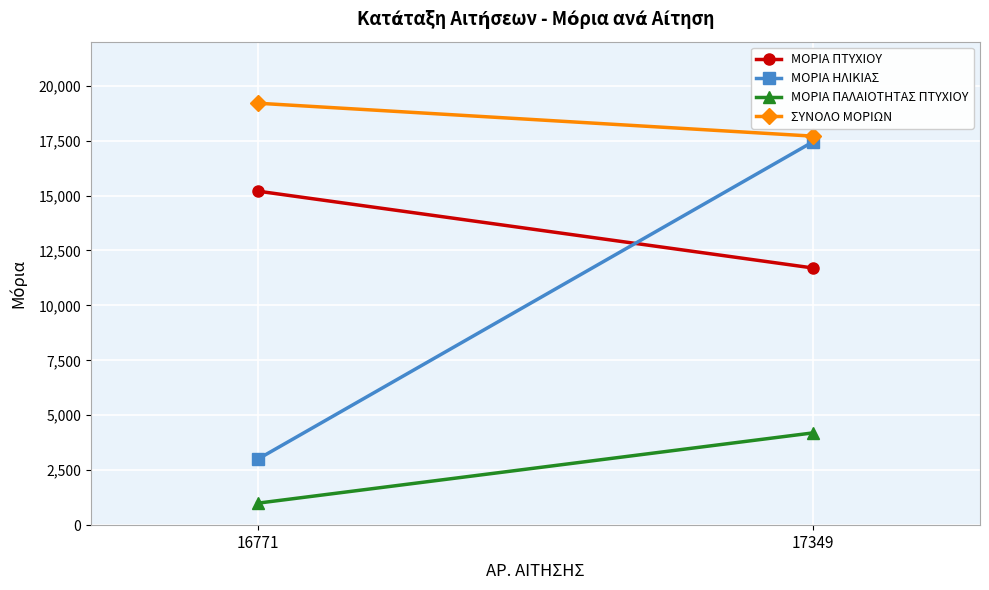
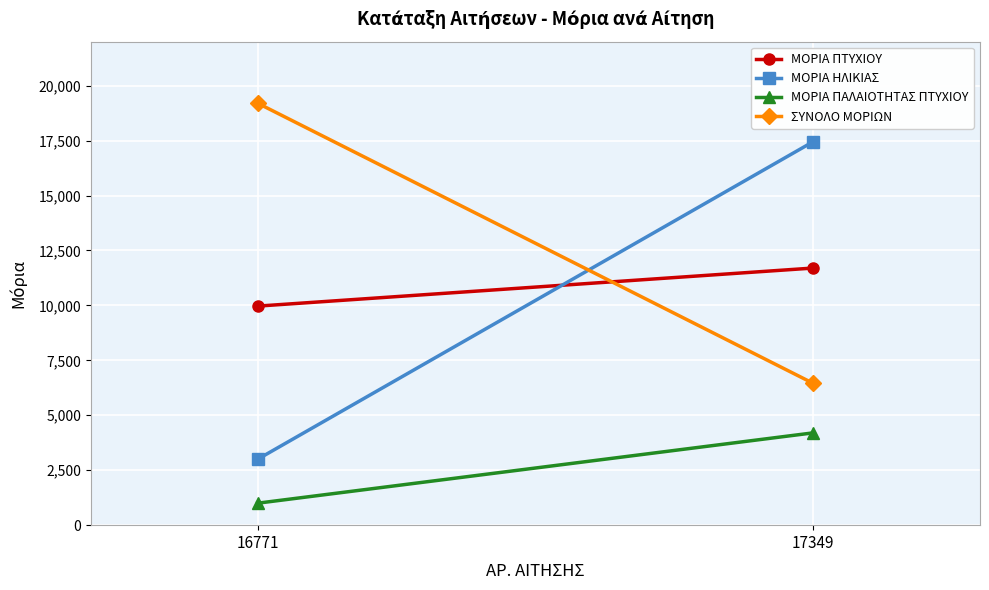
ΜΟΡΙΑ ΠΤΥΧΙΟΥ, 16771: 15,200 -> 10,000
ΣΥΝΟΛΟ ΜΟΡΙΩΝ, 17349: 17,700 -> 6,500
